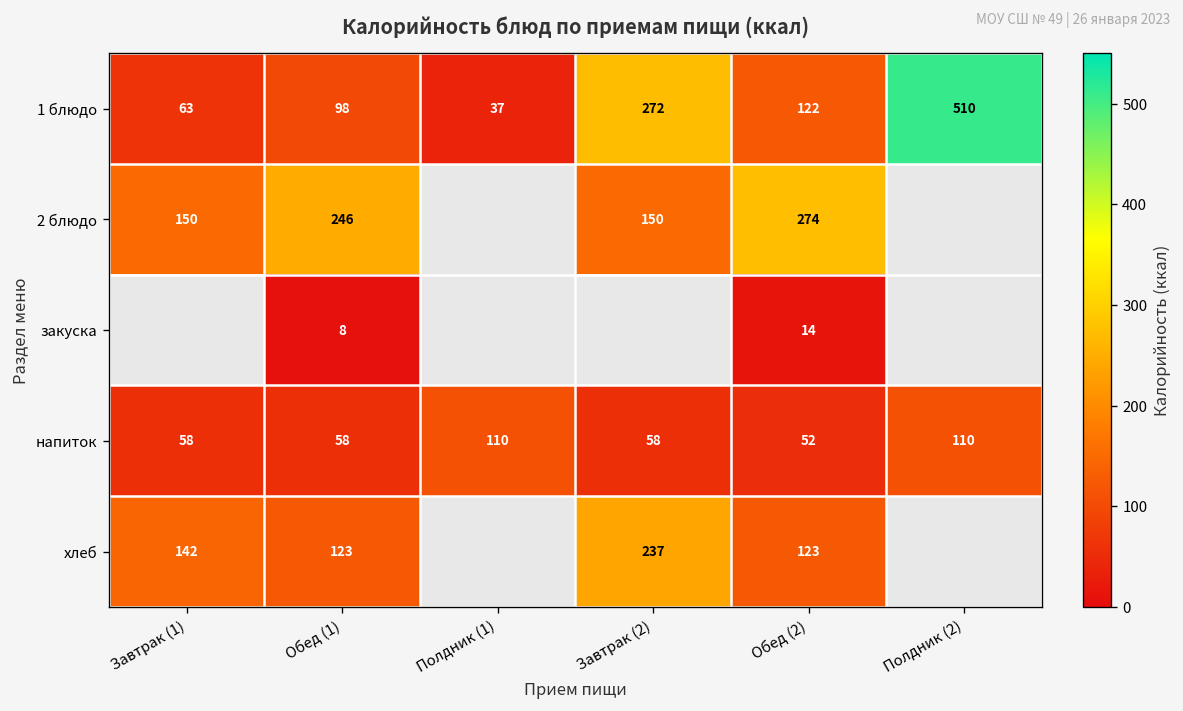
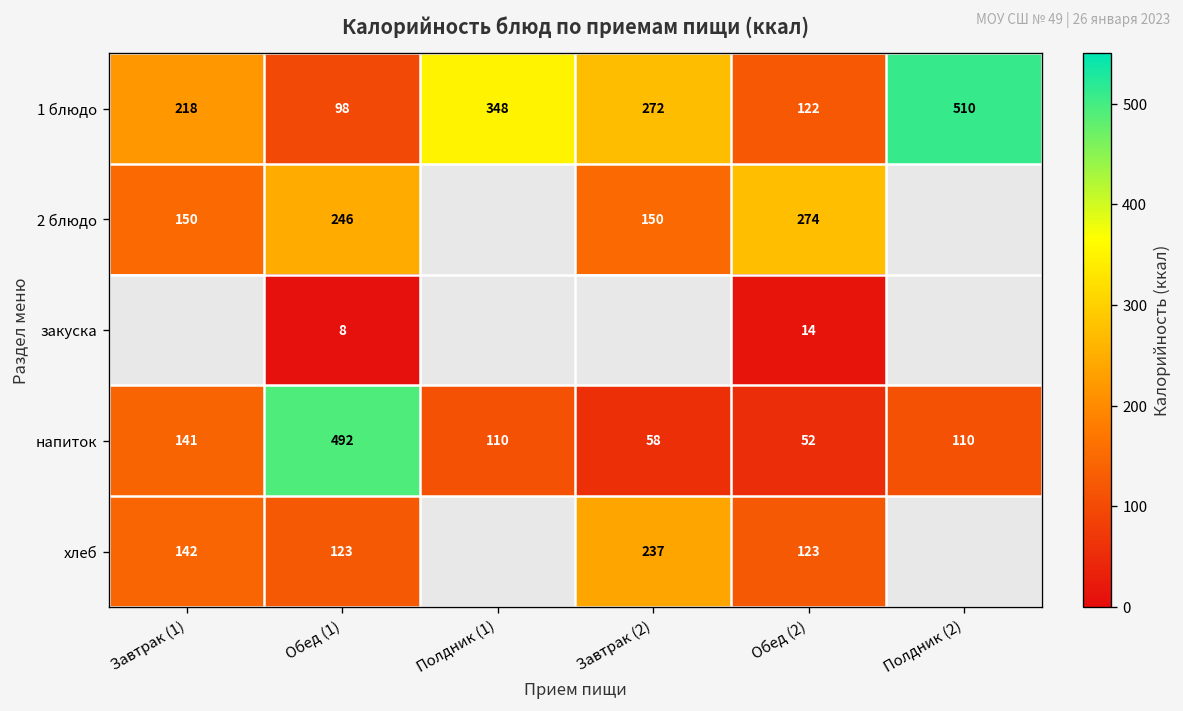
1 блюдо, Завтрак (1): 63 -> 218
1 блюдо, Полдник (1): 37 -> 348
напиток, Завтрак (1): 58 -> 141
напиток, Обед (1): 58 -> 492
